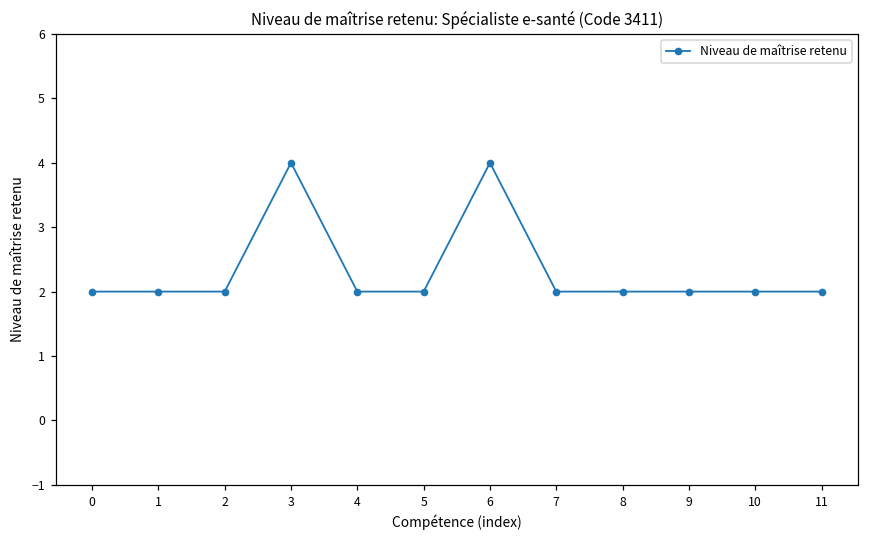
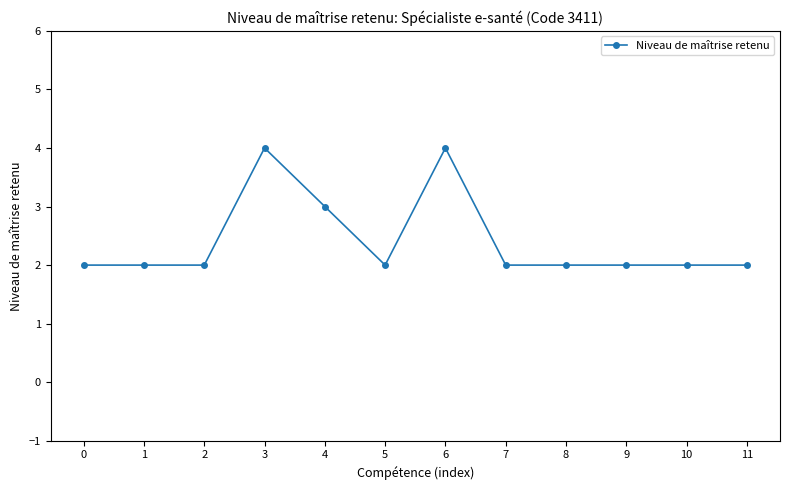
4: 2 -> 3
